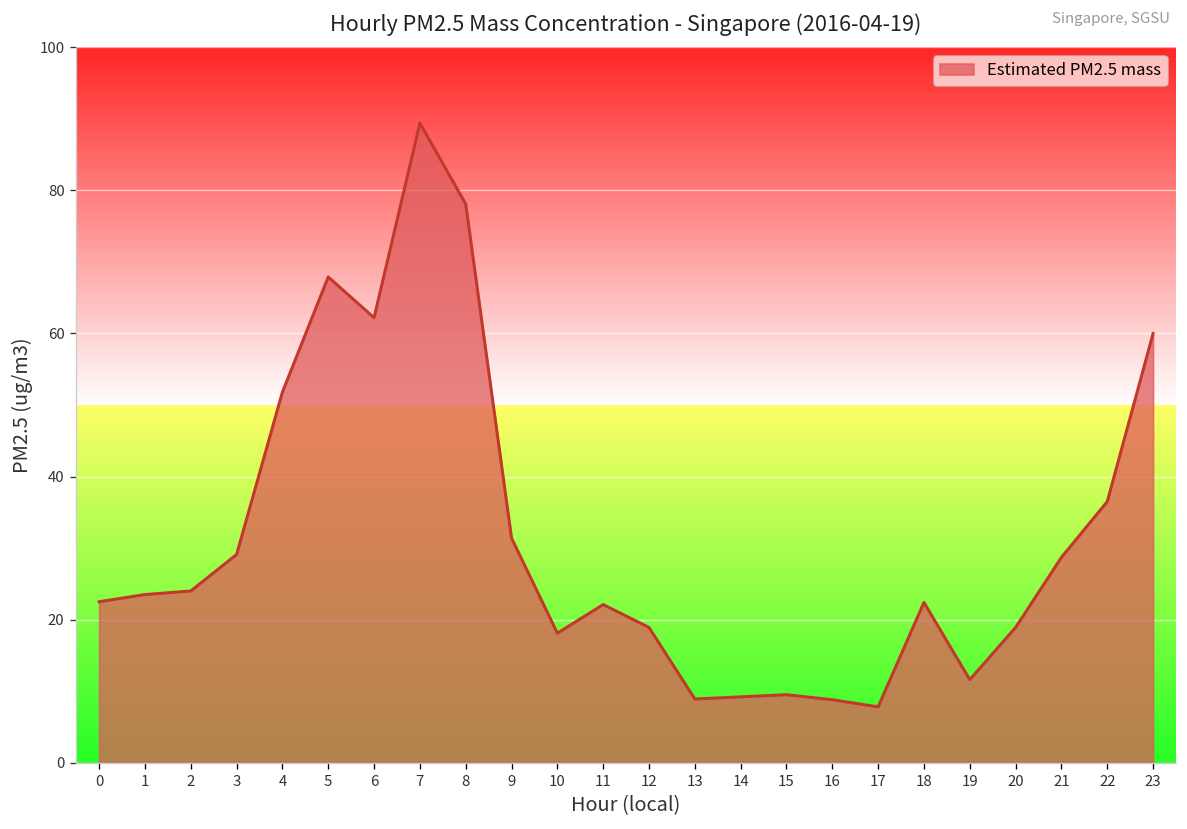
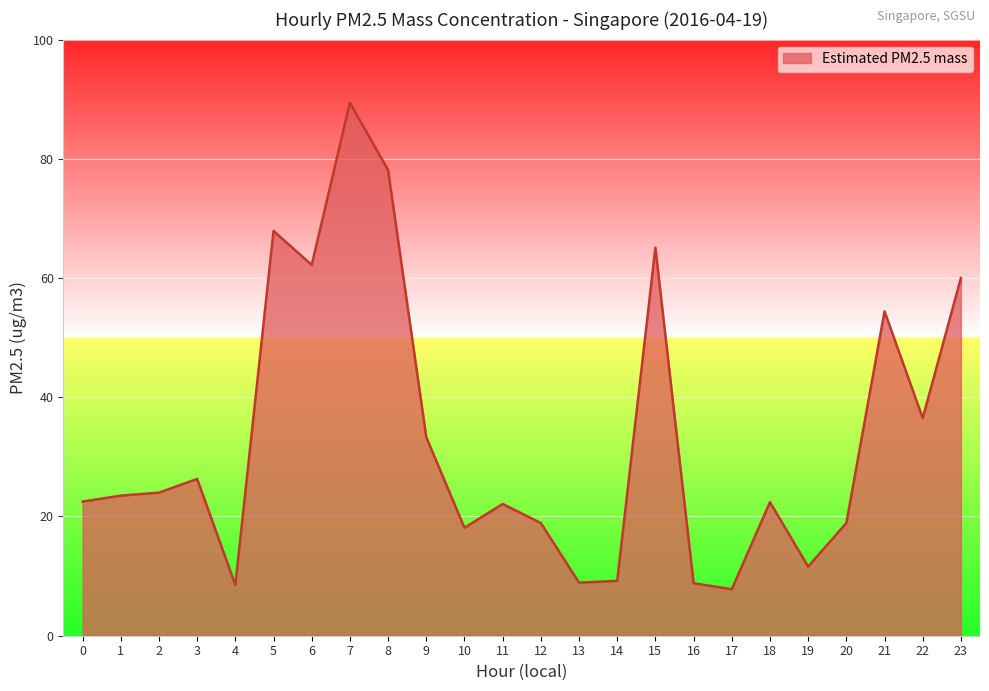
3: 29 -> 26
4: 52 -> 9
9: 31 -> 33
15: 10 -> 65
21: 29 -> 54
